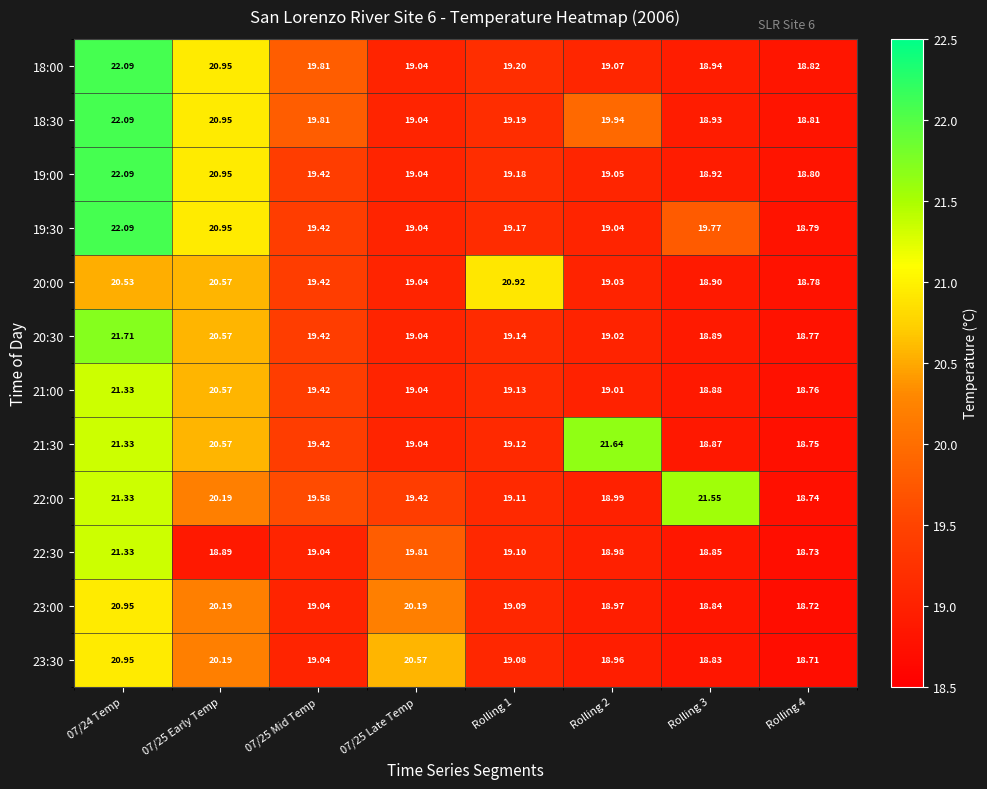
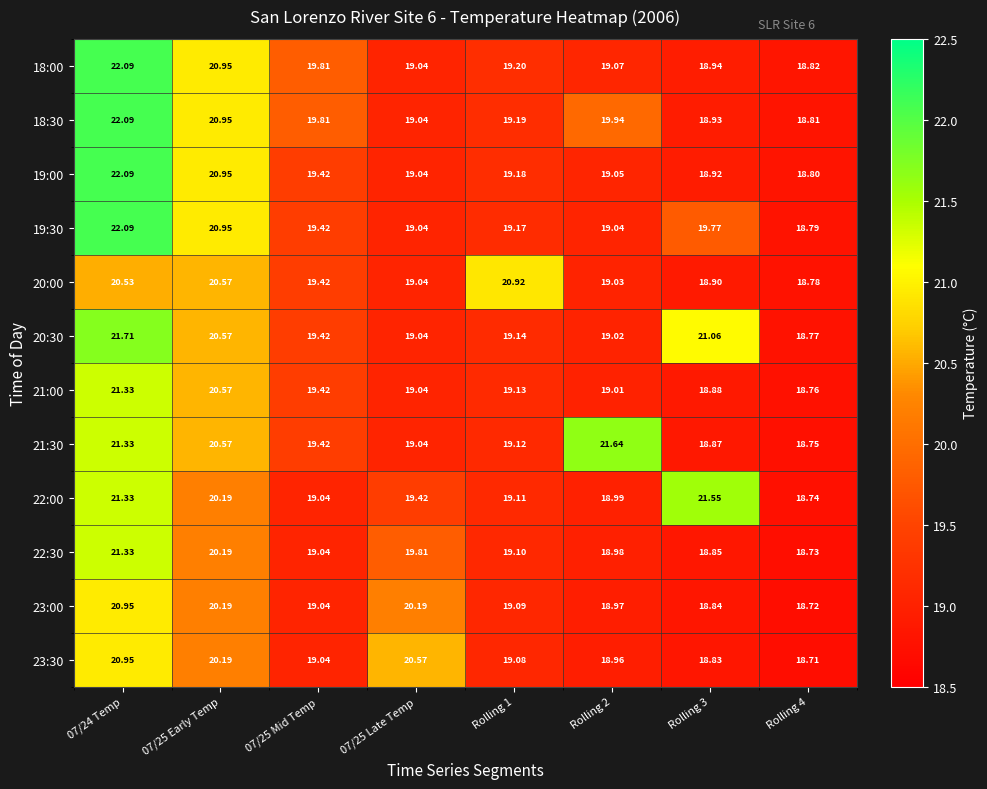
20:30, Rolling 3: 18.89 -> 21.06
22:00, 07/25 Mid Temp: 19.58 -> 19.04
22:30, 07/25 Early Temp: 18.89 -> 20.19
